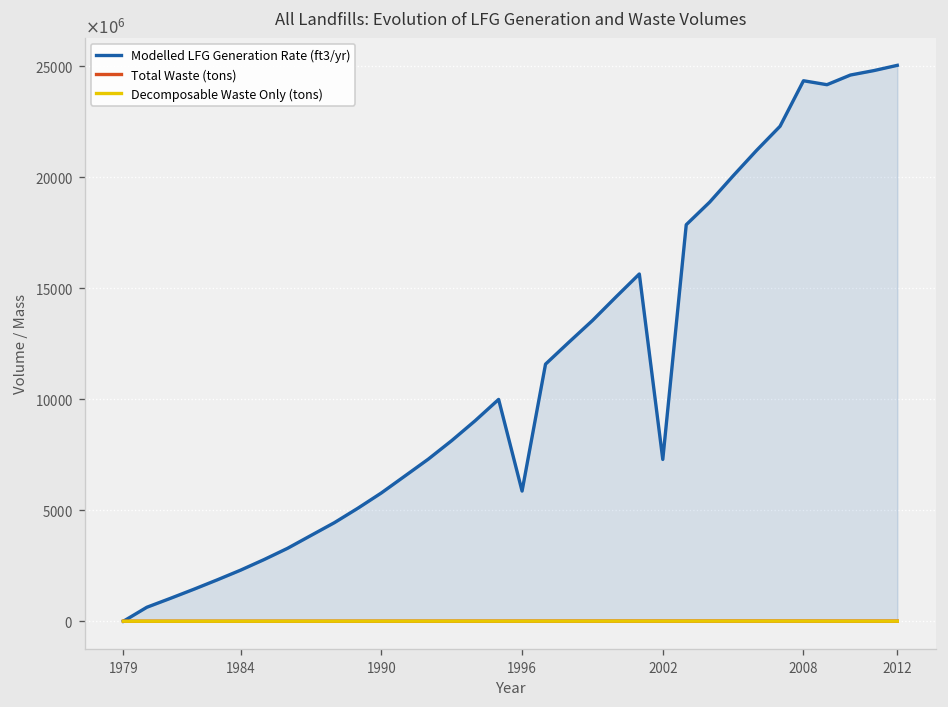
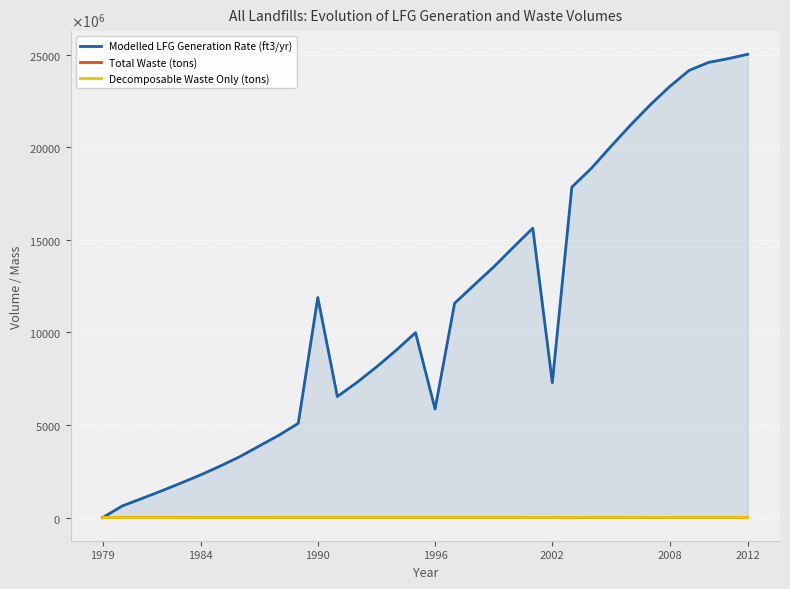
Modelled LFG Generation Rate (ft3/yr), 1990: 5800000000 -> 11900000000
Modelled LFG Generation Rate (ft3/yr), 2008: 24300000000 -> 23300000000
